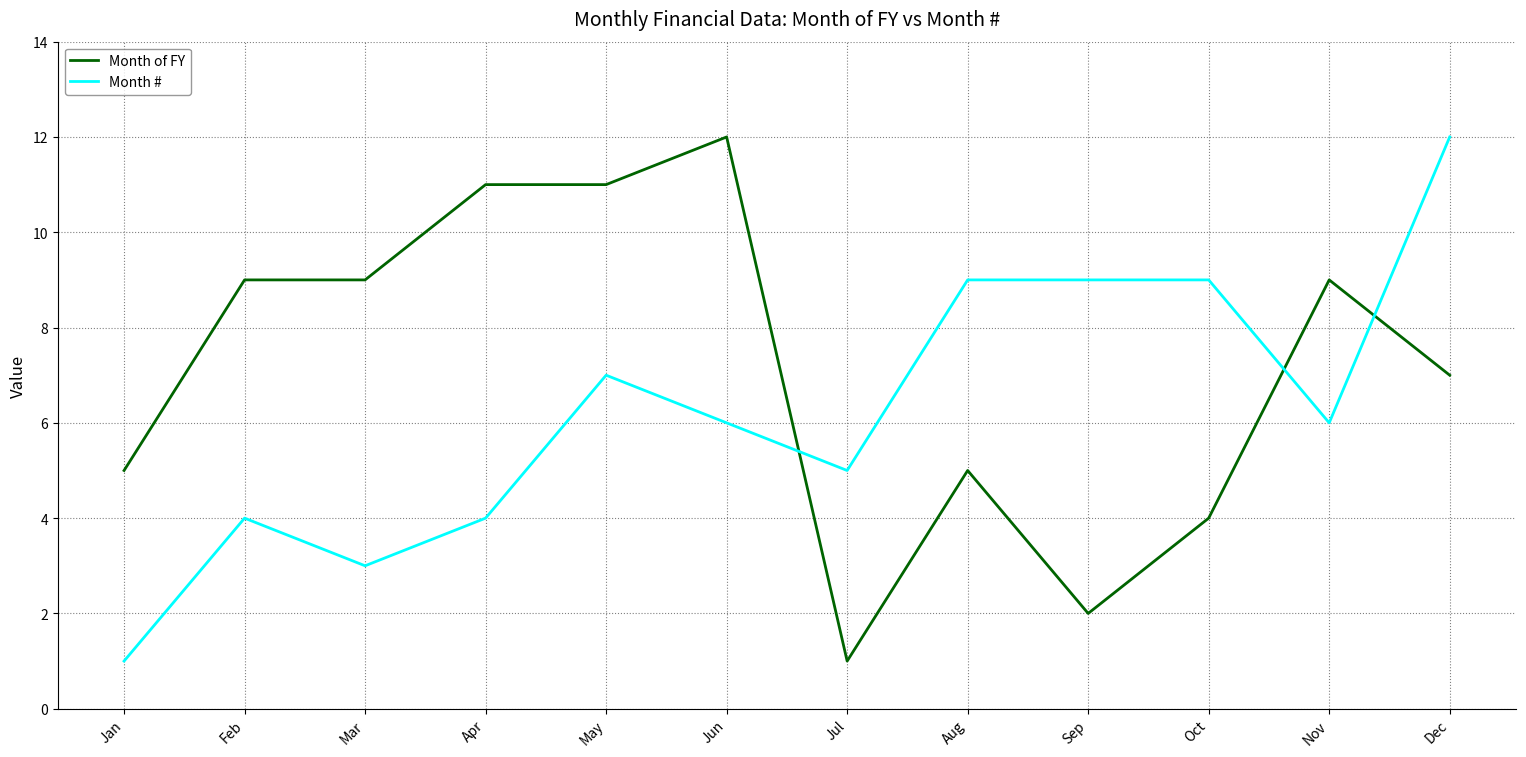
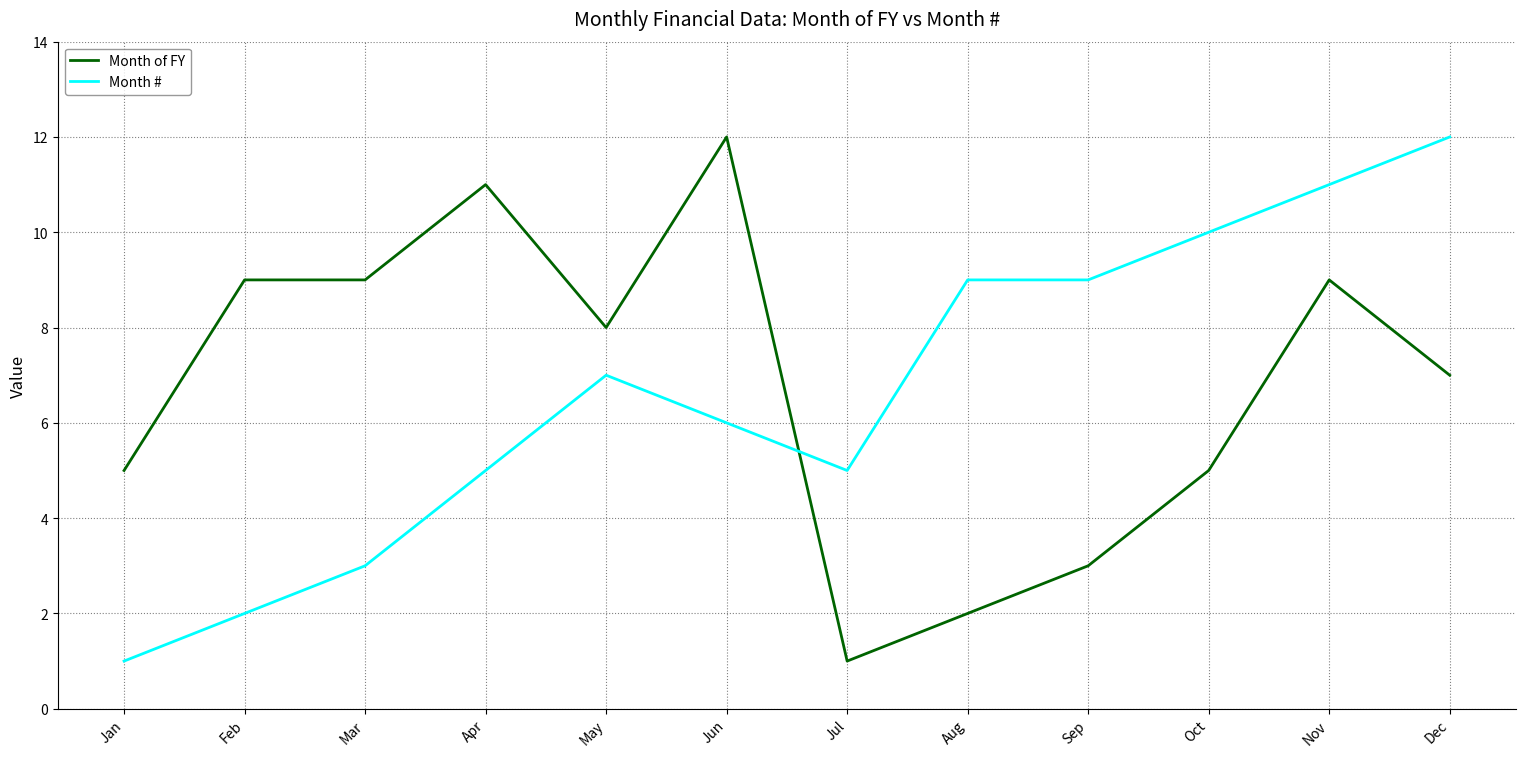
Month #, Feb: 4 -> 2
Month #, Apr: 4 -> 5
Month of FY, May: 11 -> 8
Month of FY, Aug: 5 -> 2
Month of FY, Sep: 2 -> 3
Month of FY, Oct: 4 -> 5
Month #, Oct: 9 -> 10
Month #, Nov: 6 -> 11
